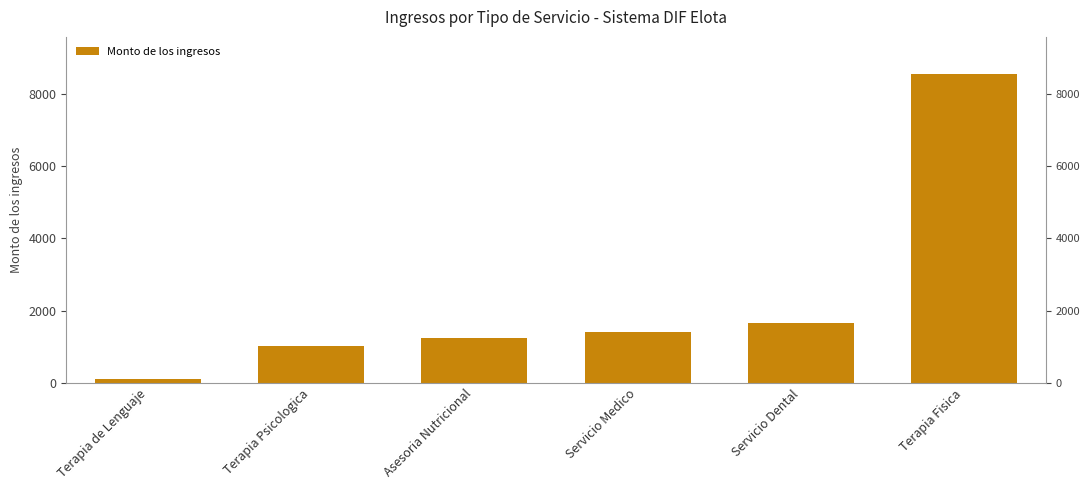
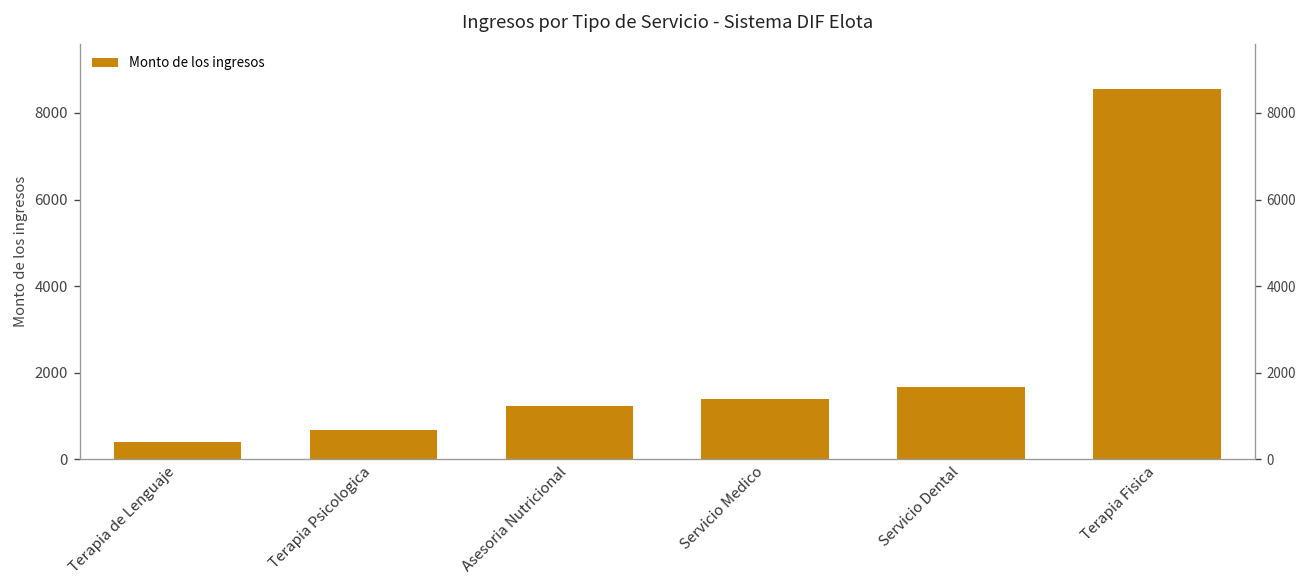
Terapia de Lenguaje: 100 -> 400
Terapia Psicologica: 1000 -> 700
